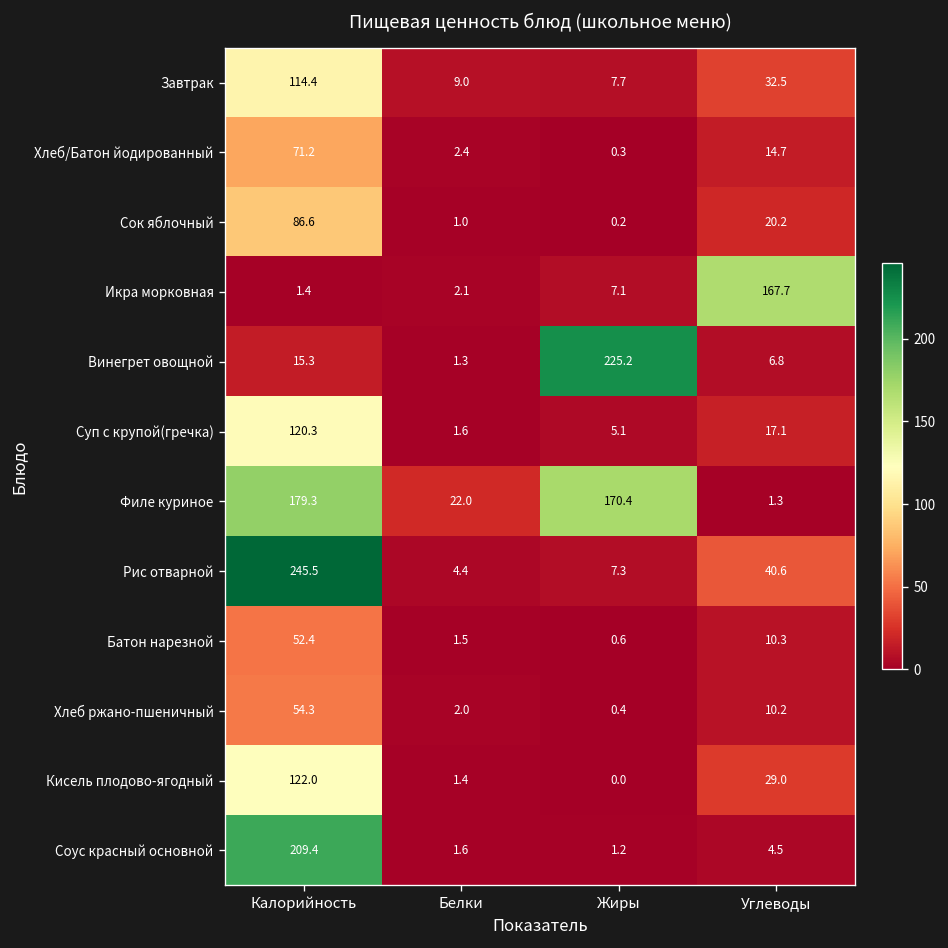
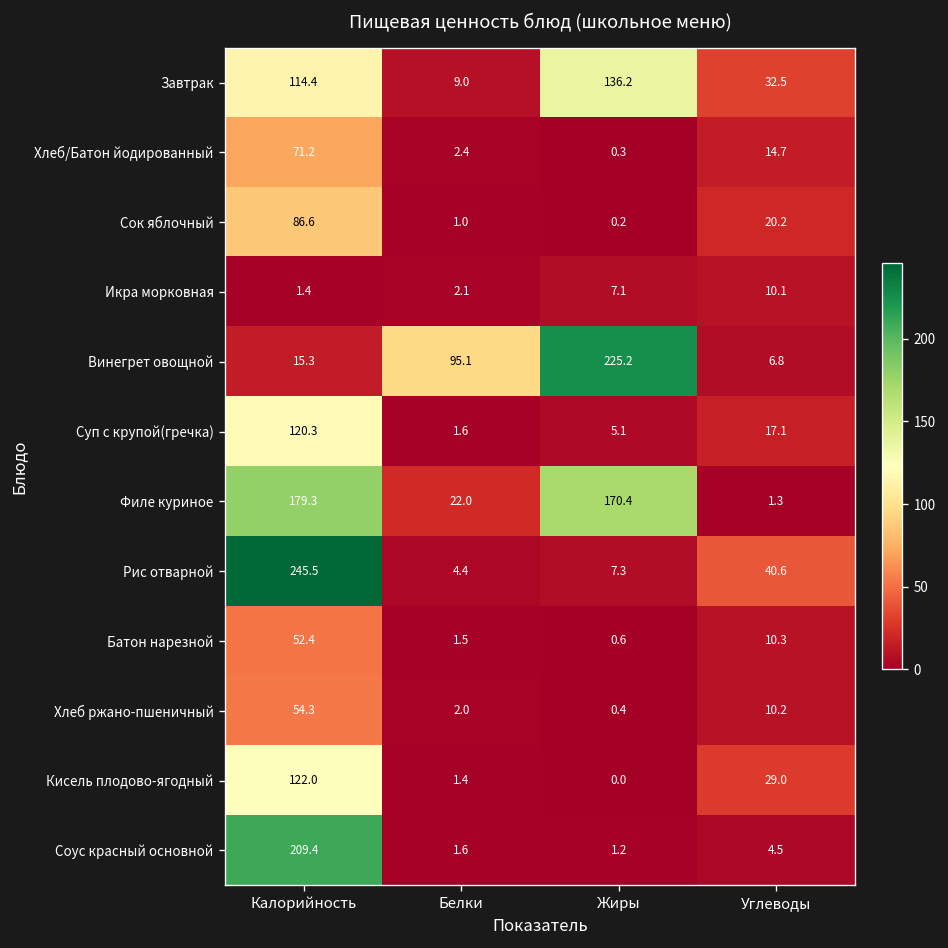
Завтрак, Жиры: 7.7 -> 136.2
Икра морковная, Углеводы: 167.7 -> 10.1
Винегрет овощной, Белки: 1.3 -> 95.1
